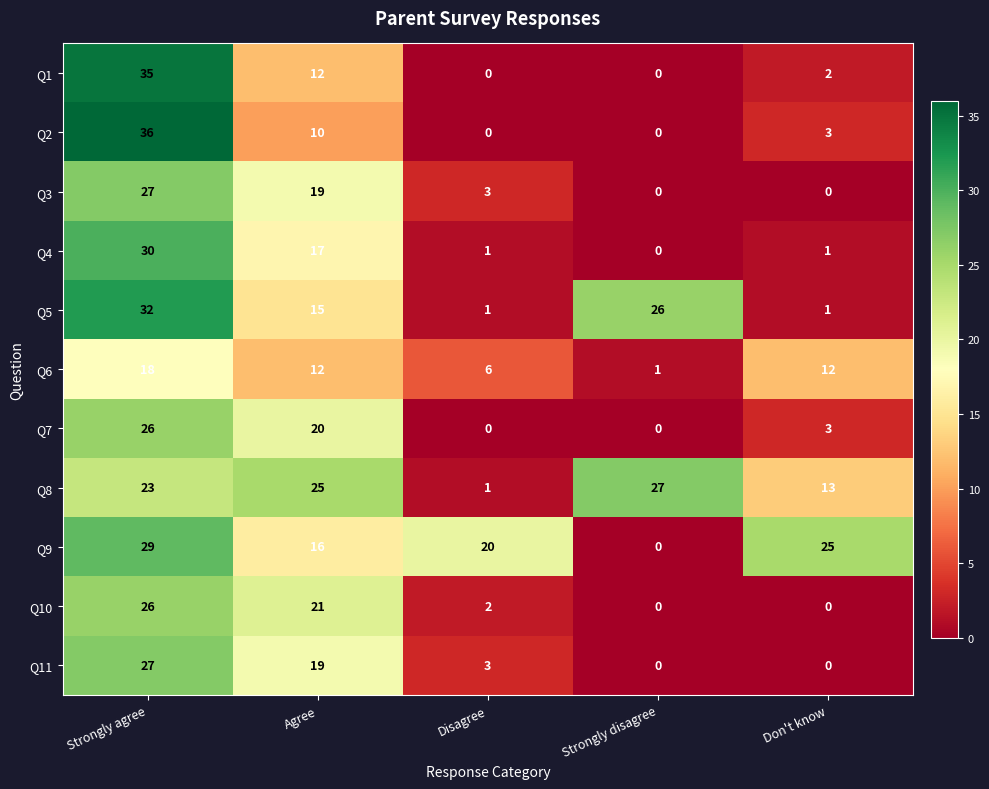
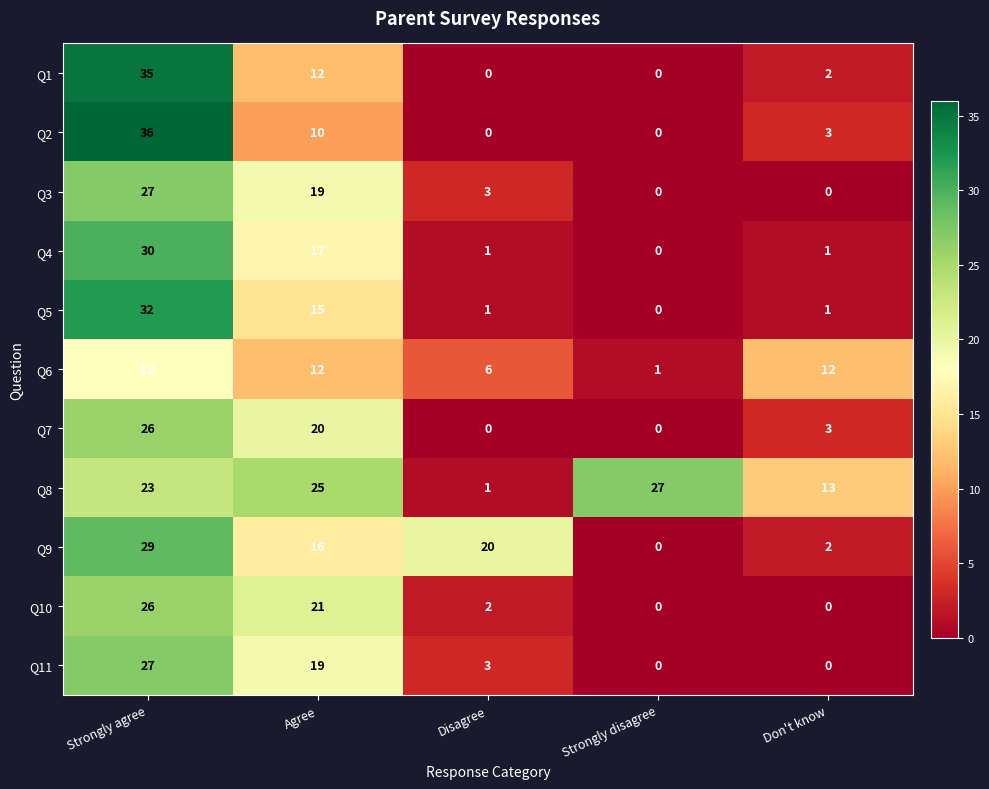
Q5, Strongly disagree: 26 -> 0
Q9, Don't know: 25 -> 2
